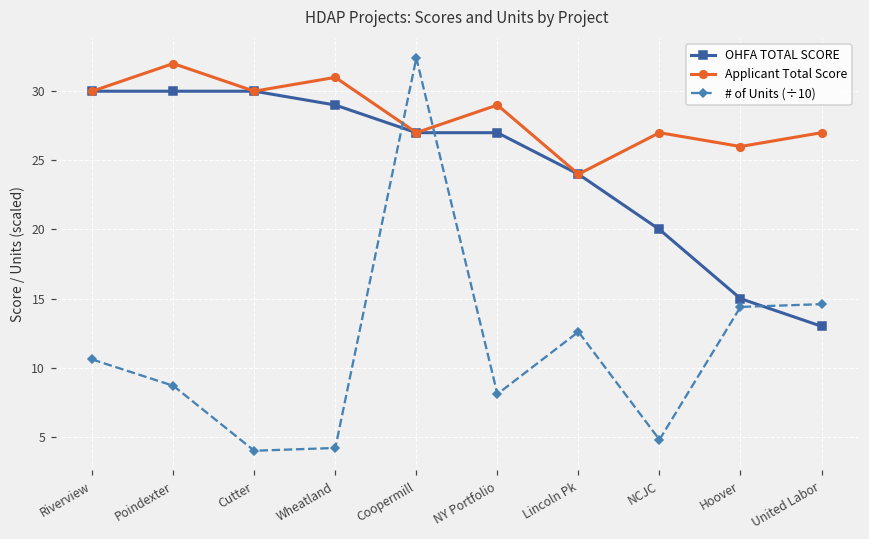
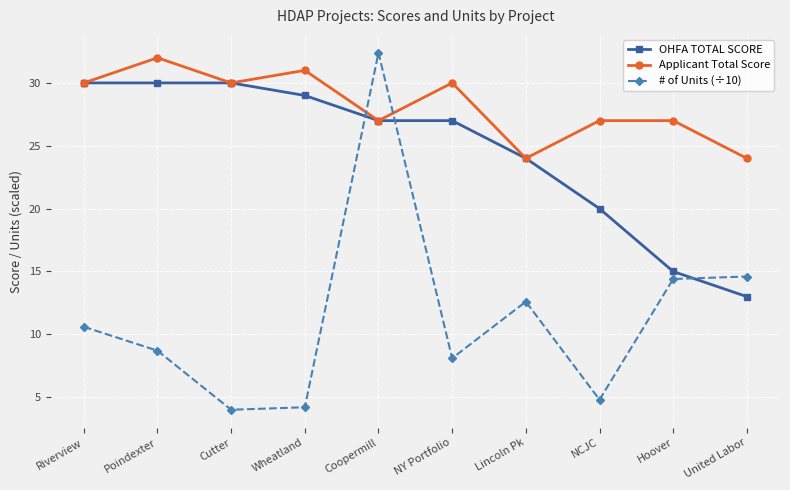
Applicant Total Score, NY Portfolio: 29 -> 30
Applicant Total Score, Hoover: 26 -> 27
Applicant Total Score, United Labor: 27 -> 24
